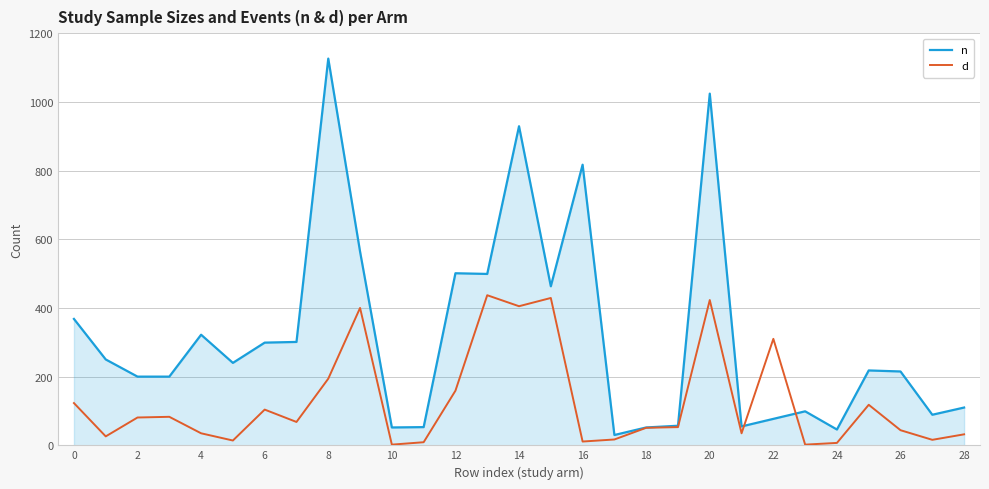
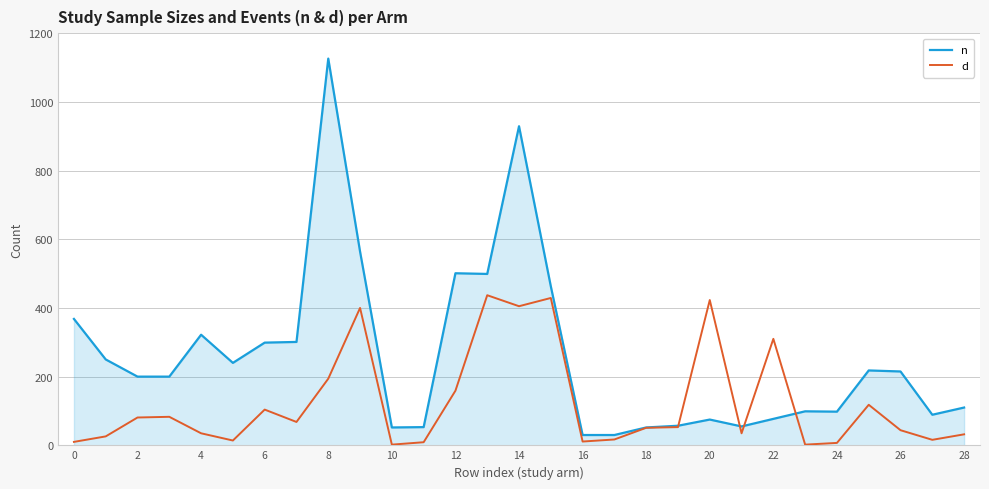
d, 0: 120 -> 10
n, 16: 820 -> 30
n, 20: 1020 -> 80
n, 24: 50 -> 100
